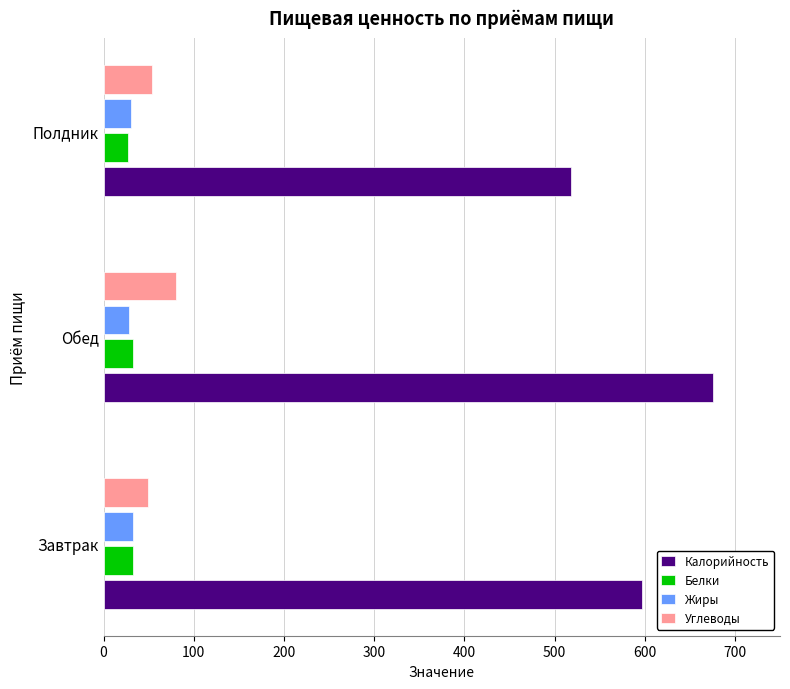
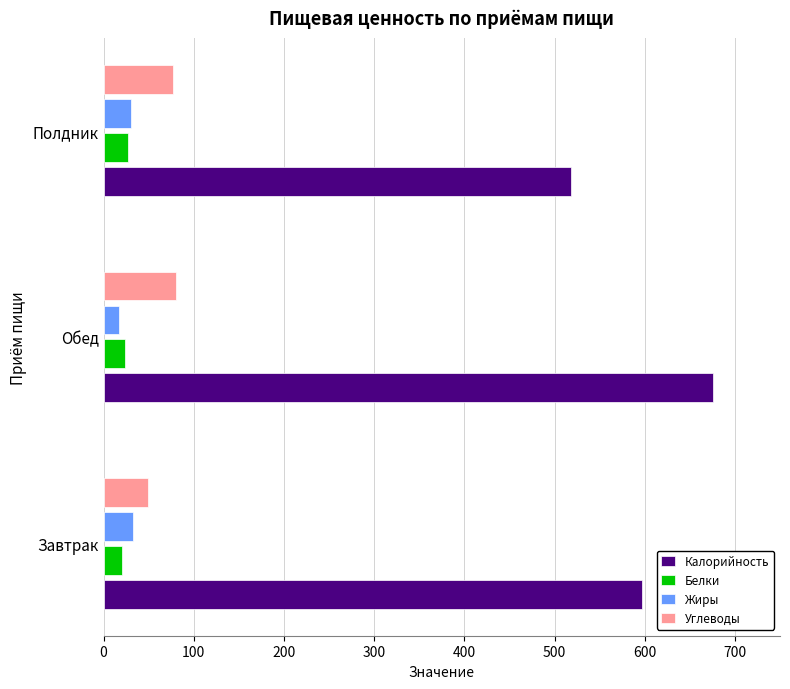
Углеводы, Полдник: 50 -> 80
Жиры, Обед: 30 -> 20
Белки, Обед: 30 -> 20
Белки, Завтрак: 30 -> 20
